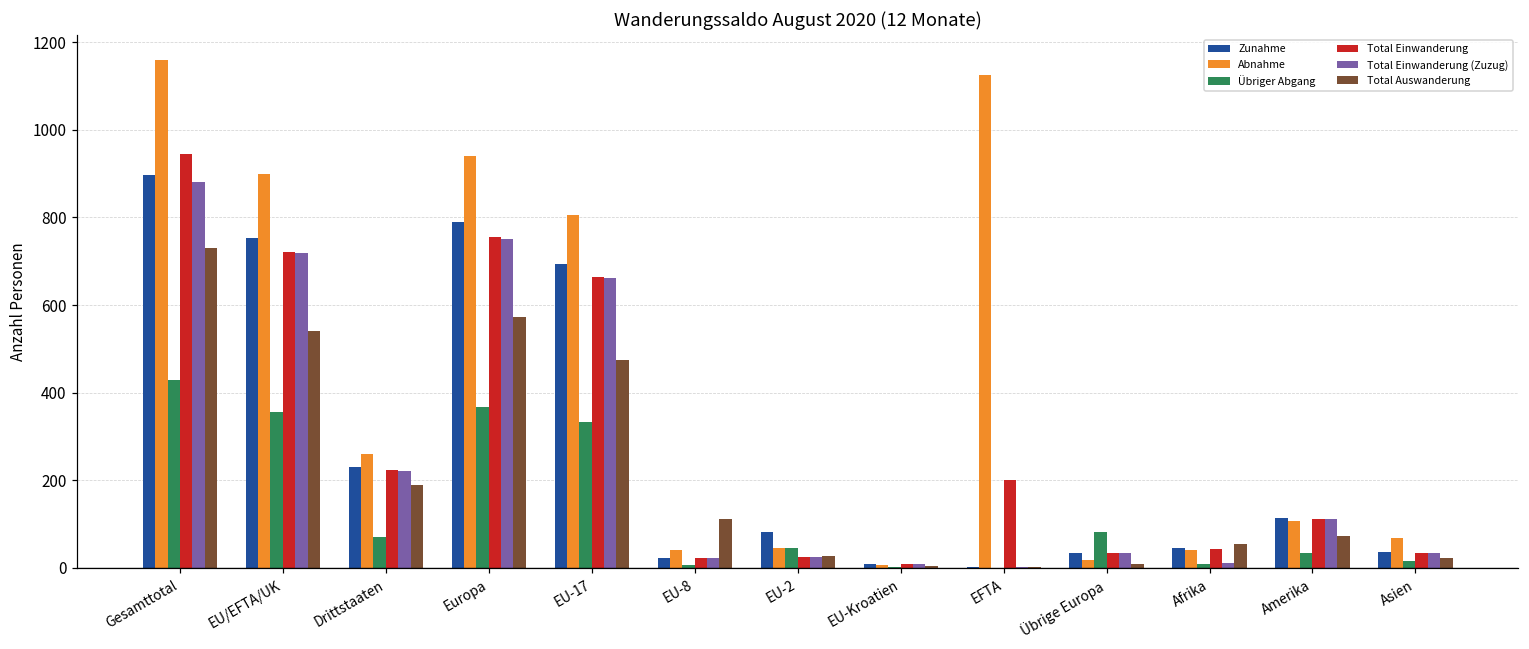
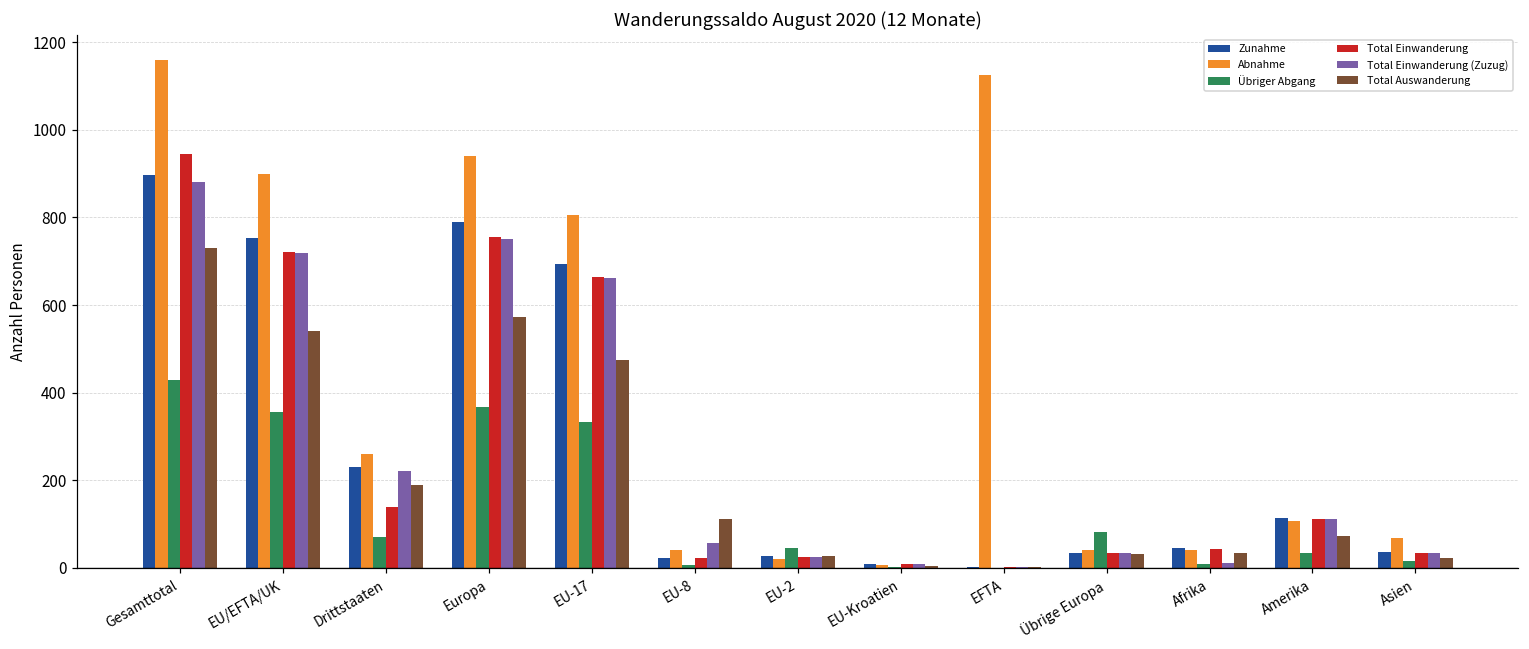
Total Einwanderung, Drittstaaten: 220 -> 140
Total Einwanderung (Zuzug), EU-8: 20 -> 60
Zunahme, EU-2: 80 -> 30
Abnahme, EU-2: 50 -> 20
Total Einwanderung, EFTA: 200 -> 0
Abnahme, Übrige Europa: 20 -> 40
Total Auswanderung, Übrige Europa: 10 -> 30
Total Auswanderung, Afrika: 50 -> 30
